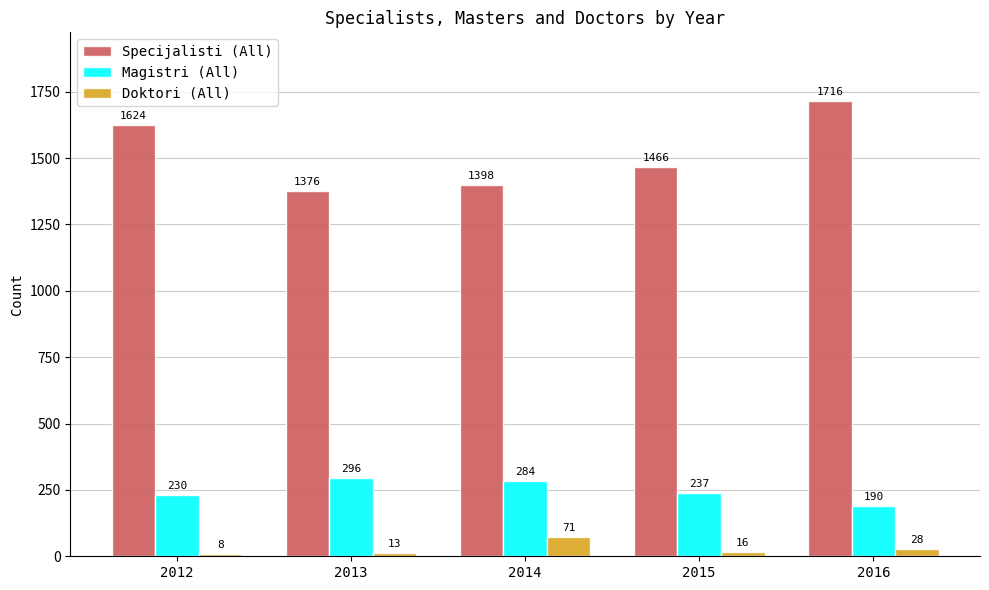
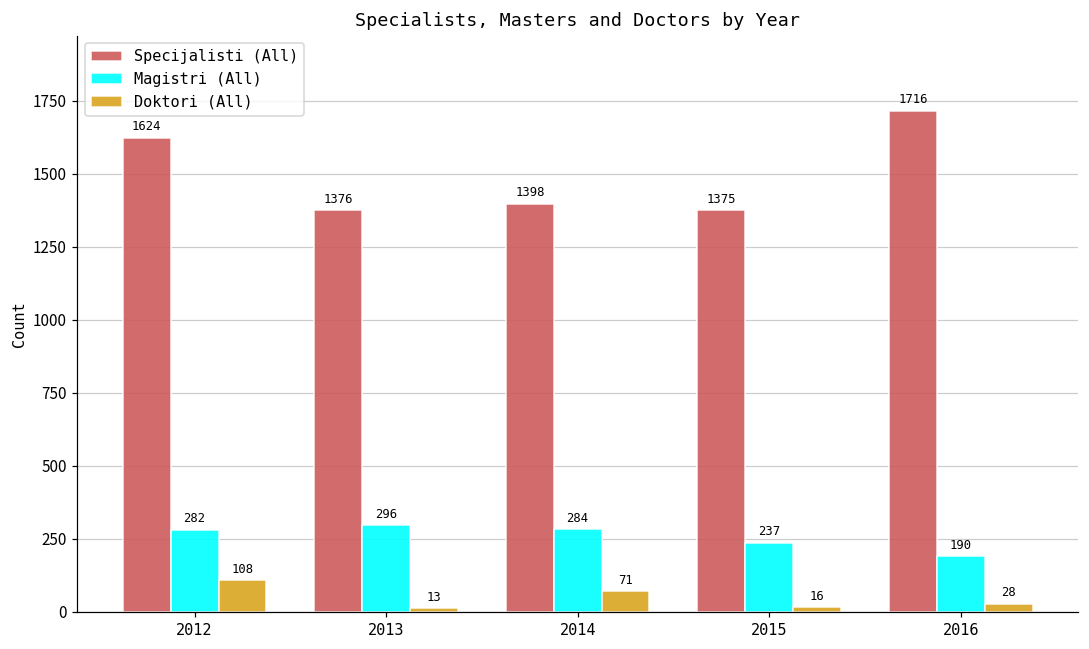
Magistri (All), 2012: 230 -> 282
Doktori (All), 2012: 8 -> 108
Specijalisti (All), 2015: 1466 -> 1375
